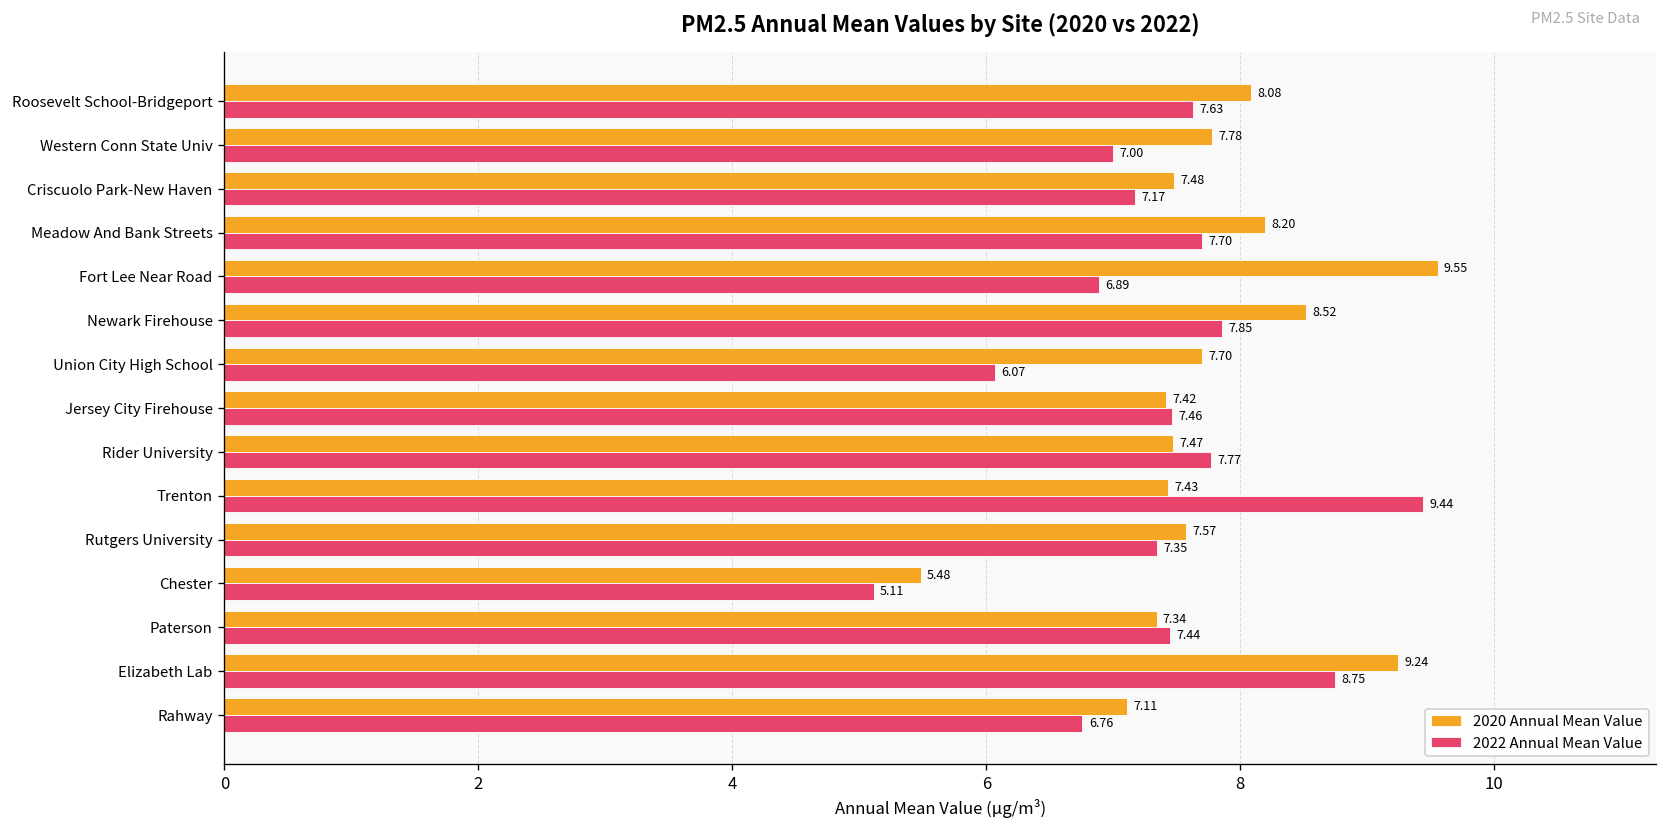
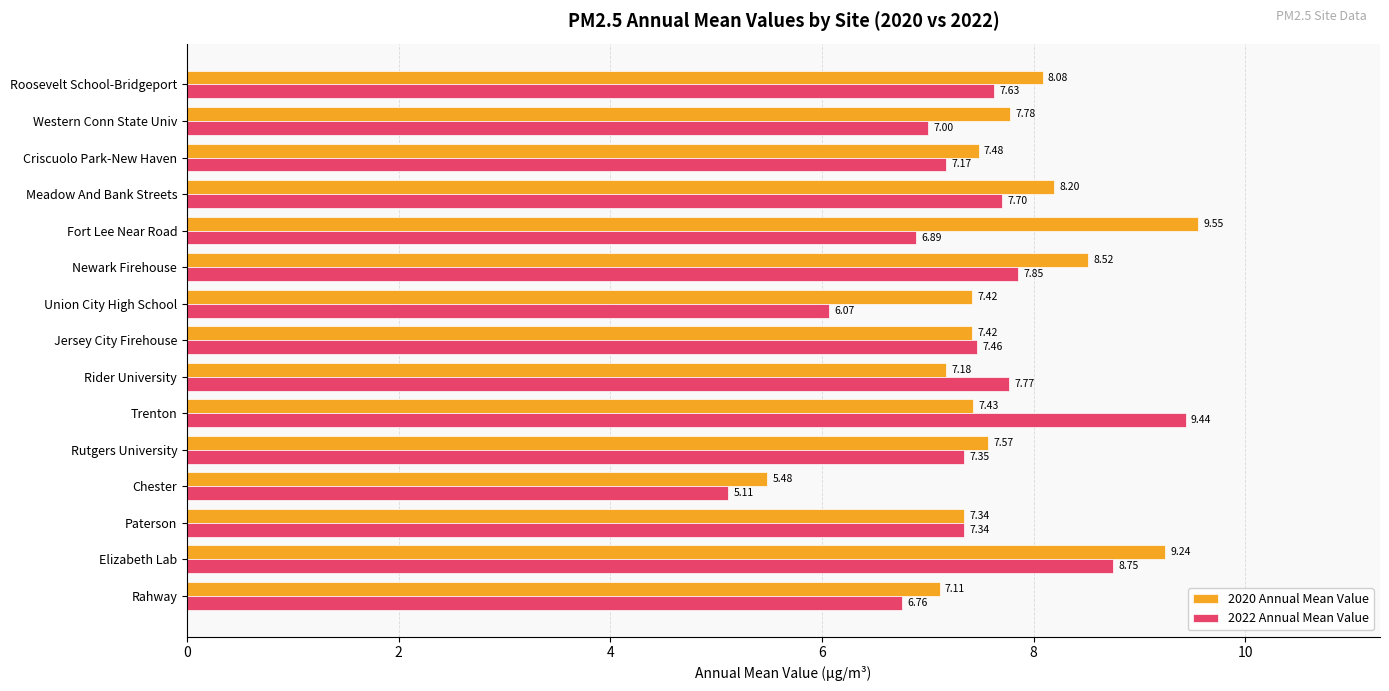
2020 Annual Mean Value, Union City High School: 7.70 -> 7.42
2020 Annual Mean Value, Rider University: 7.47 -> 7.18
2022 Annual Mean Value, Paterson: 7.44 -> 7.34
